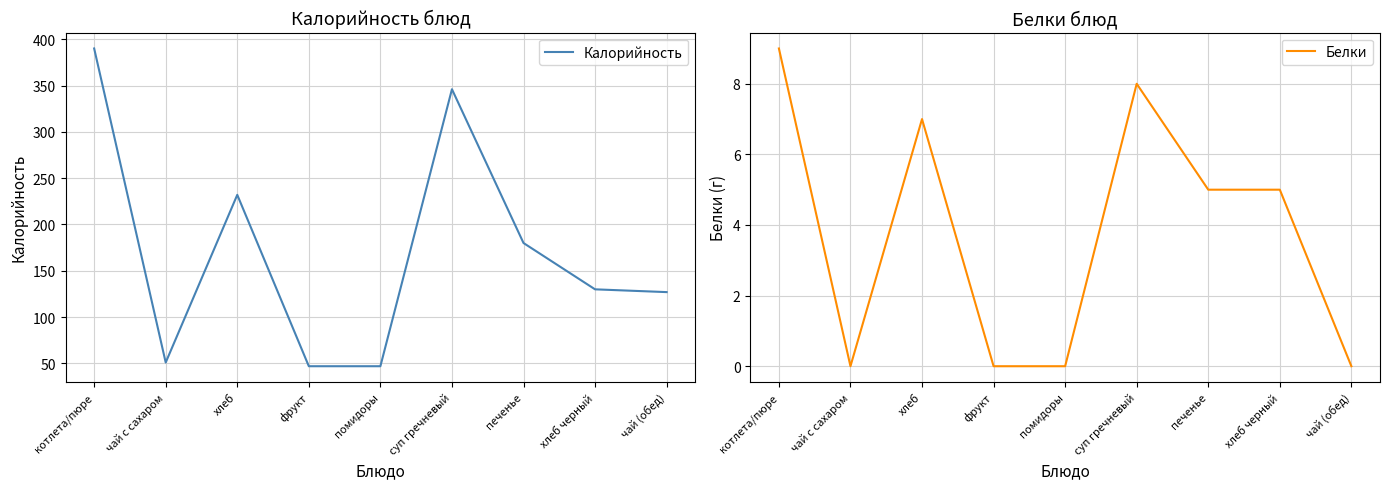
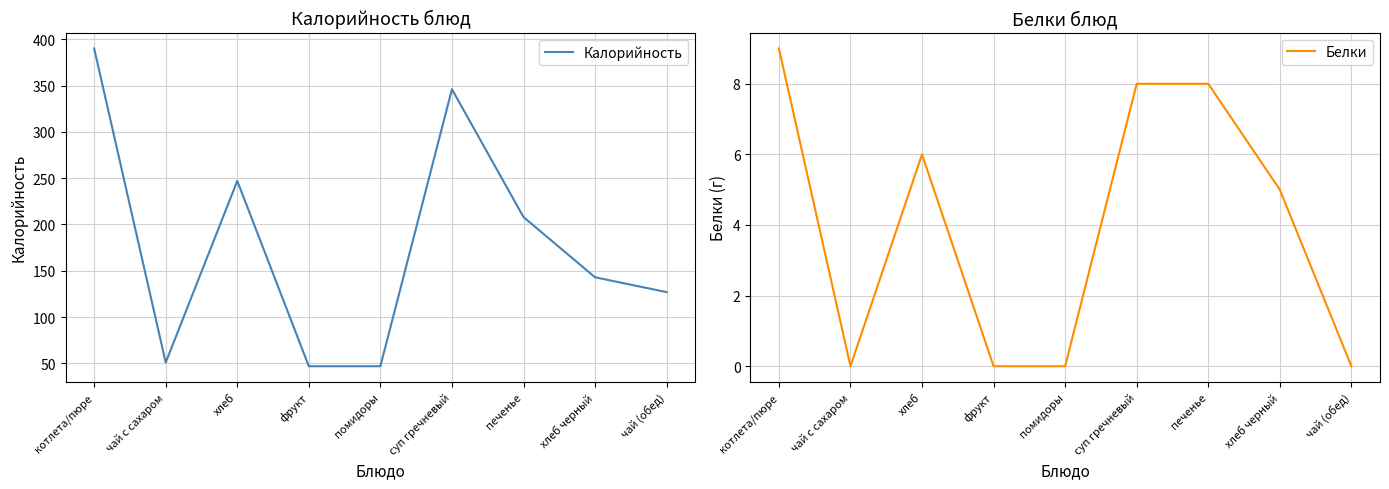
Калорийность блюд, хлеб: 230 -> 250
Калорийность блюд, печенье: 180 -> 210
Калорийность блюд, хлеб черный: 130 -> 140
Белки блюд, хлеб: 7 -> 6
Белки блюд, печенье: 5 -> 8
